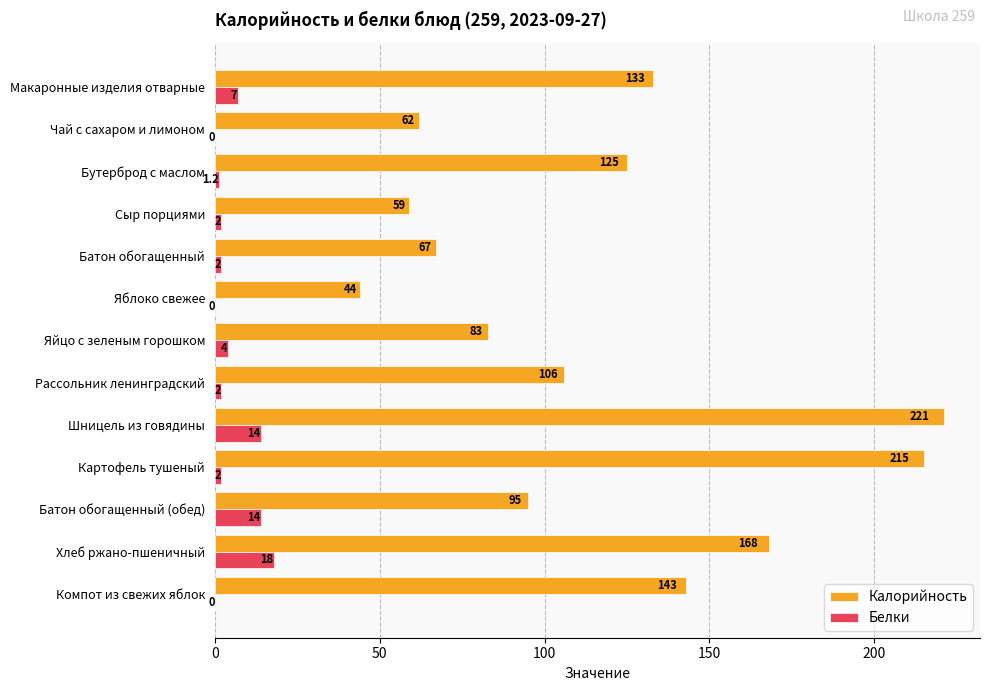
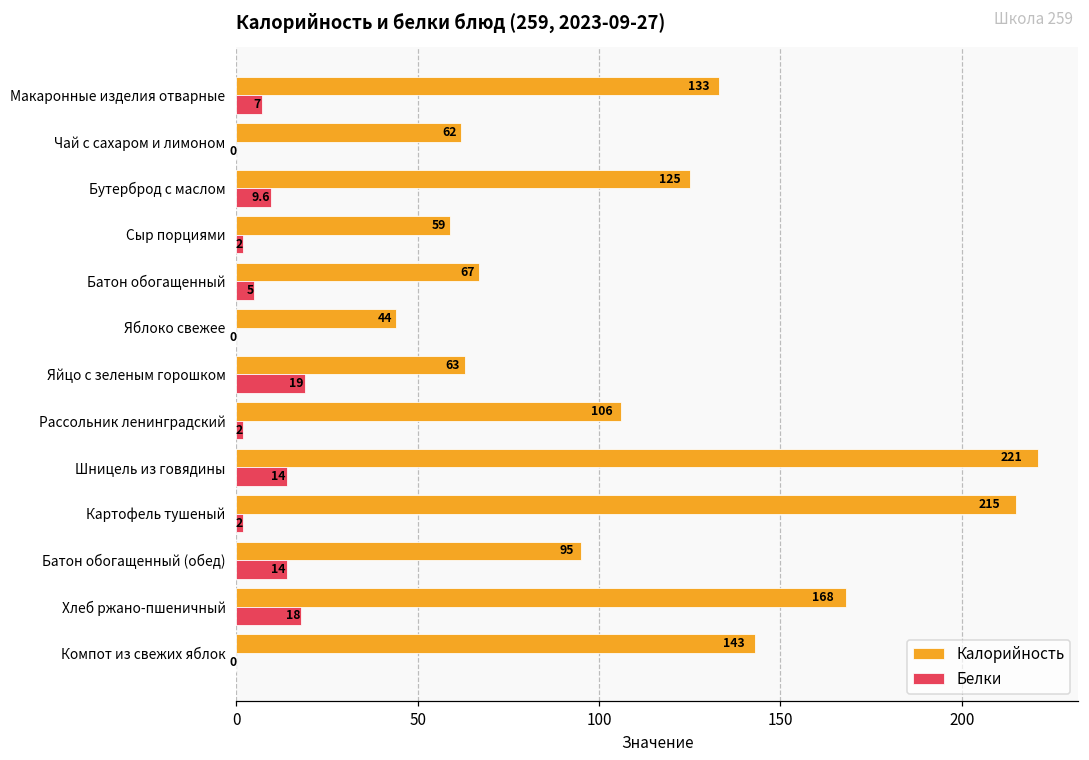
Белки, Бутерброд с маслом: 1.2 -> 9.6
Белки, Батон обогащенный: 2 -> 5
Калорийность, Яйцо с зеленым горошком: 83 -> 63
Белки, Яйцо с зеленым горошком: 4 -> 19
